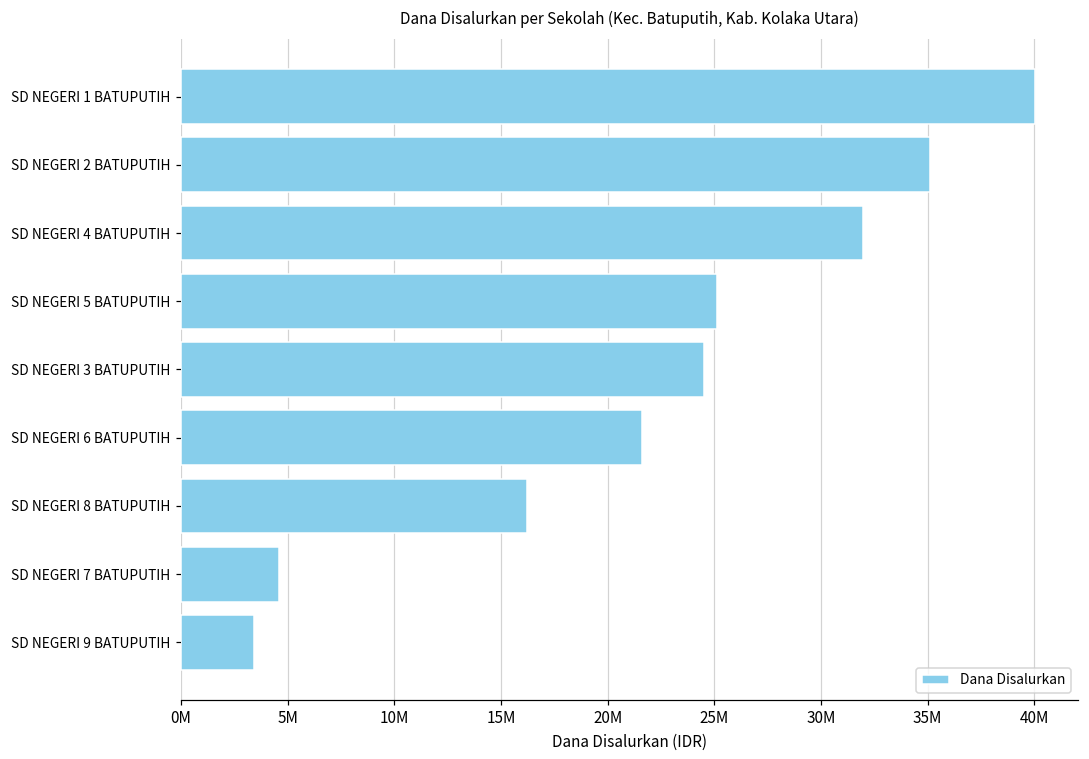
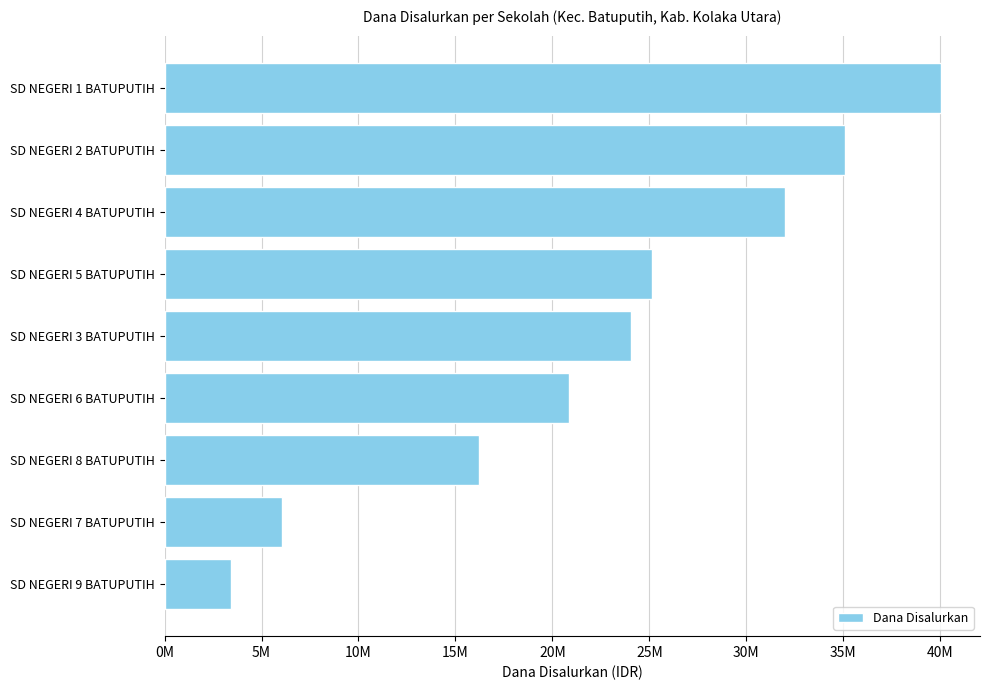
SD NEGERI 3 BATUPUTIH: 24500000 -> 24100000
SD NEGERI 6 BATUPUTIH: 21600000 -> 20800000
SD NEGERI 7 BATUPUTIH: 4600000 -> 6100000
